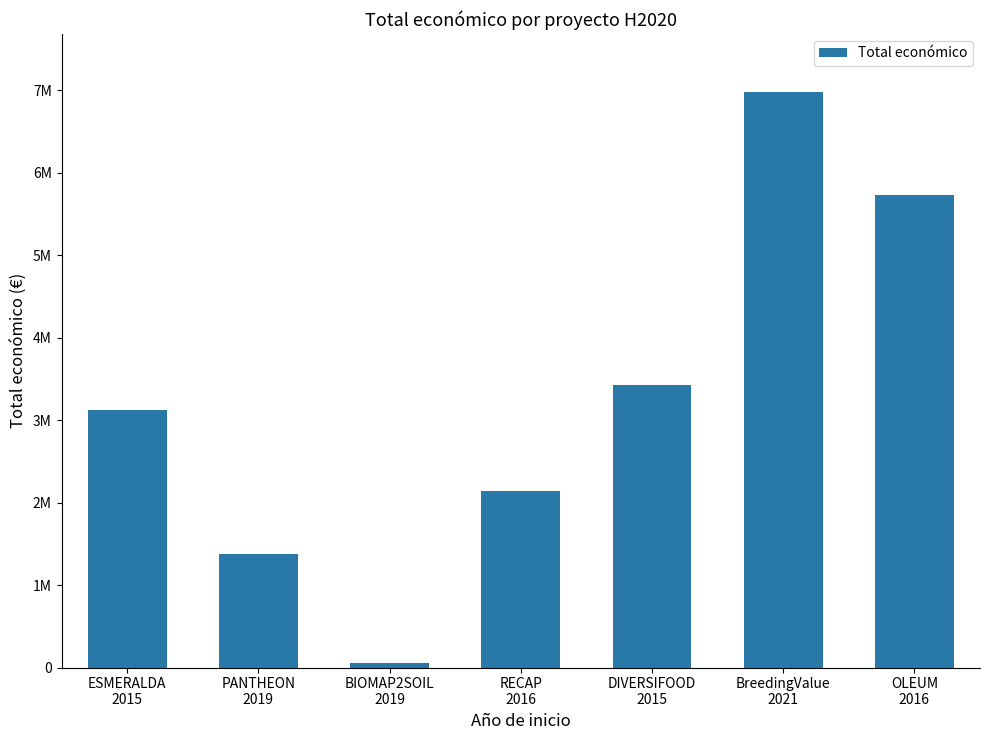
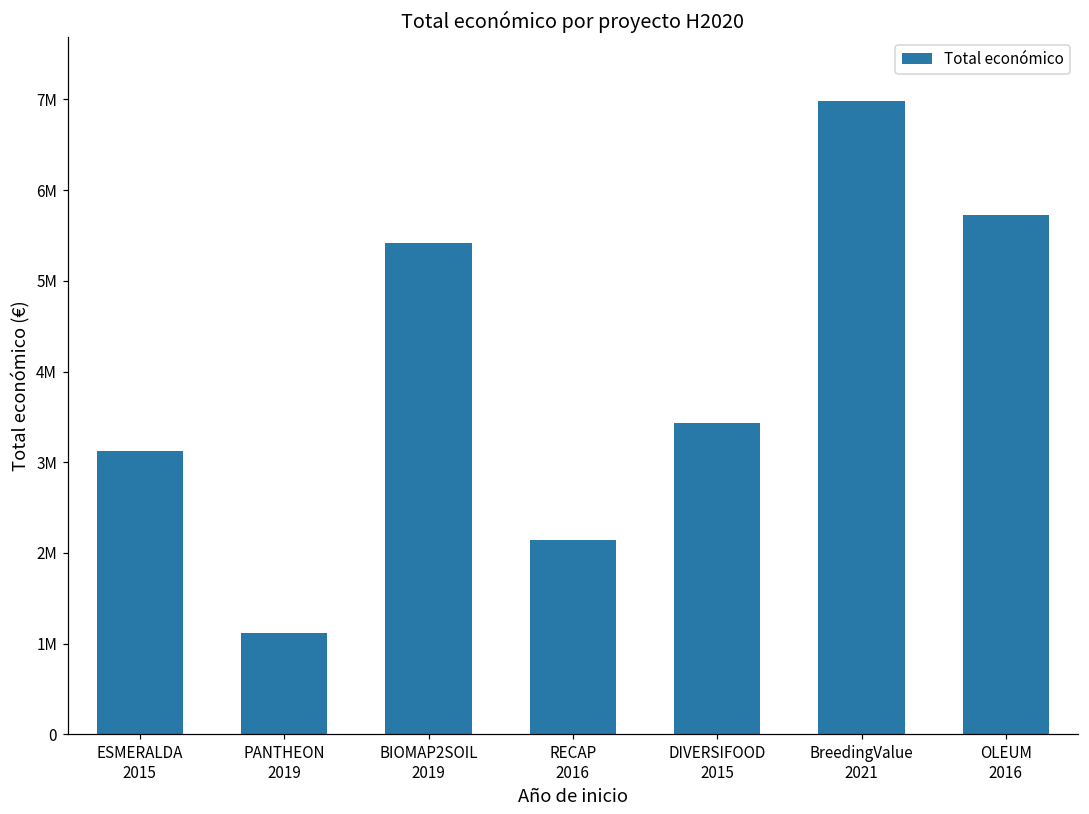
PANTHEON 2019: 1400000 -> 1100000
BIOMAP2SOIL 2019: 100000 -> 5400000
